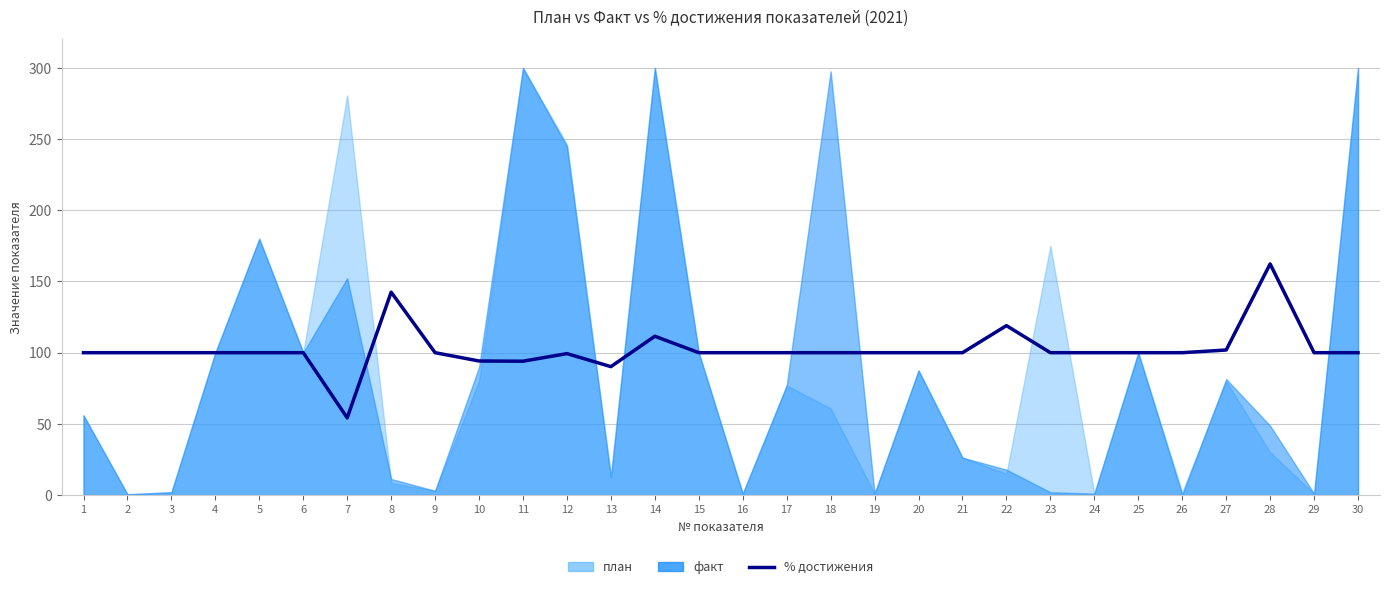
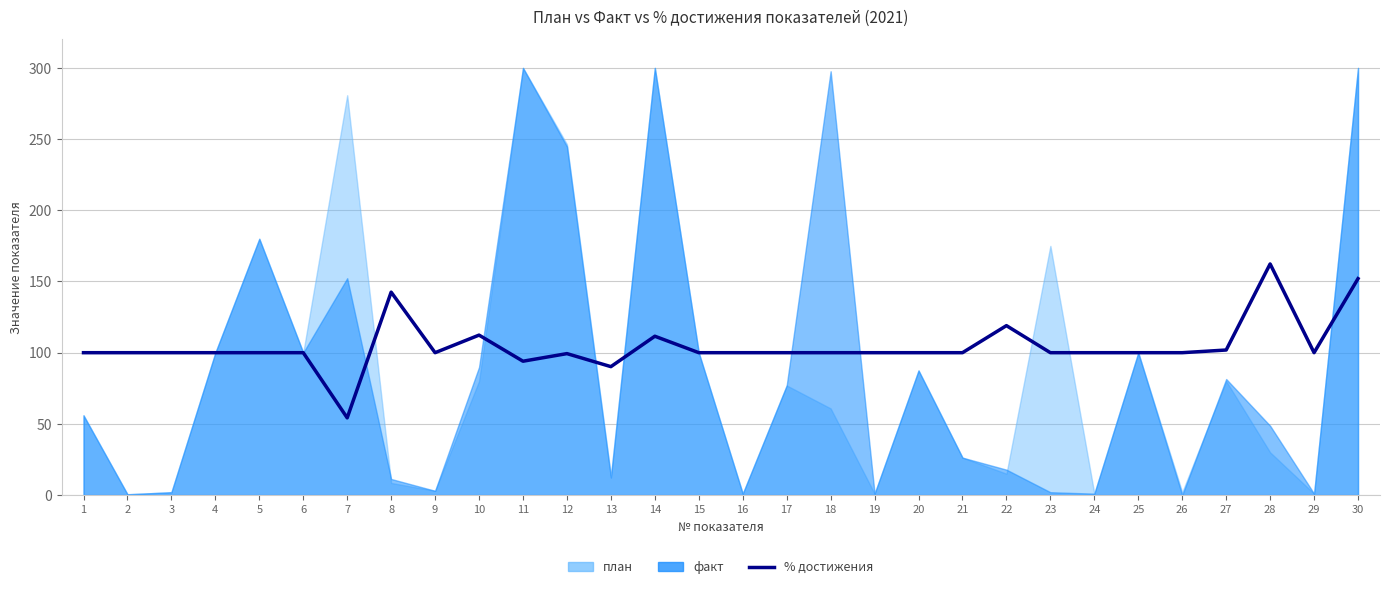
% достижения, 10: 94 -> 112
% достижения, 30: 100 -> 152
